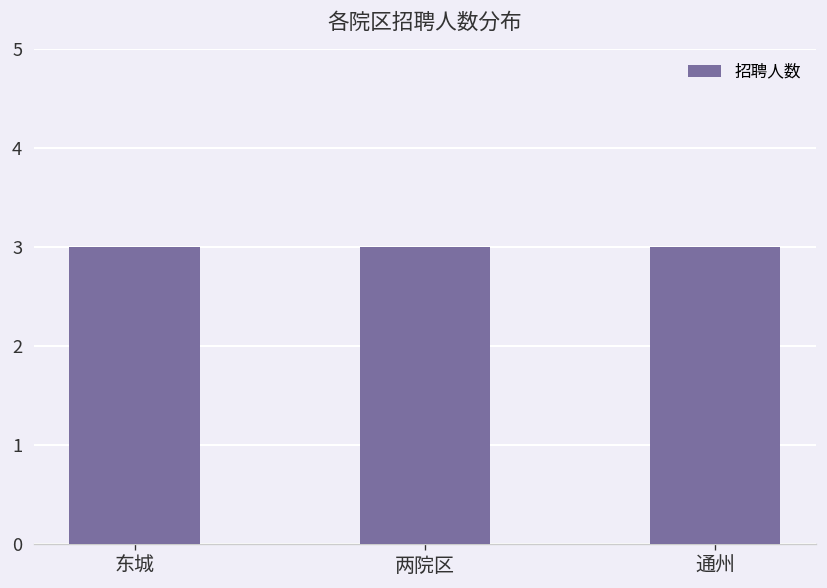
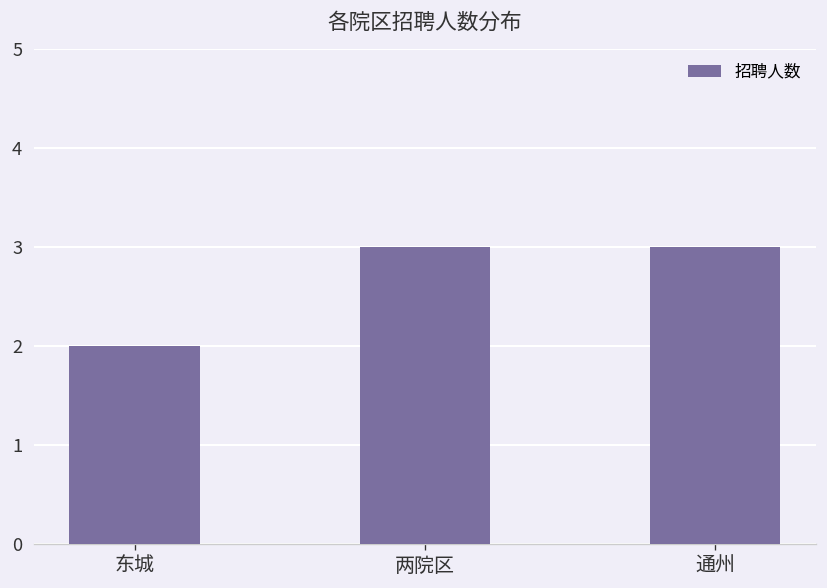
东城: 3 -> 2
